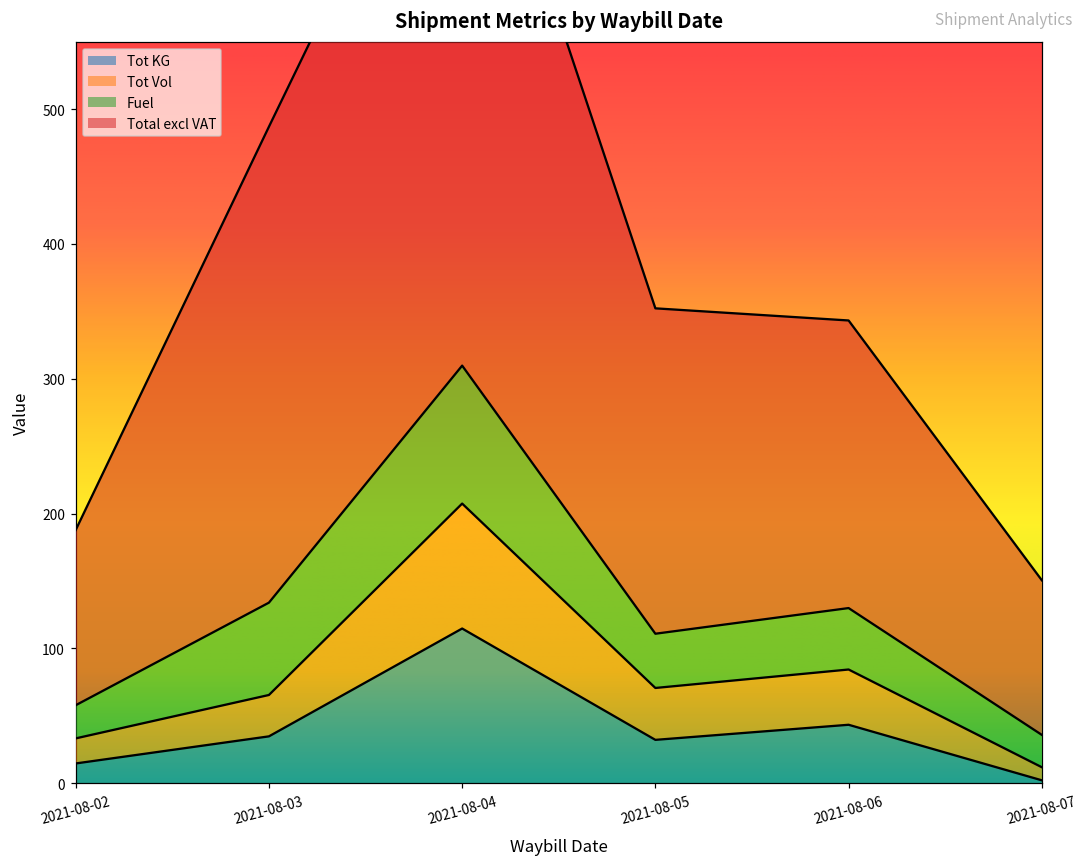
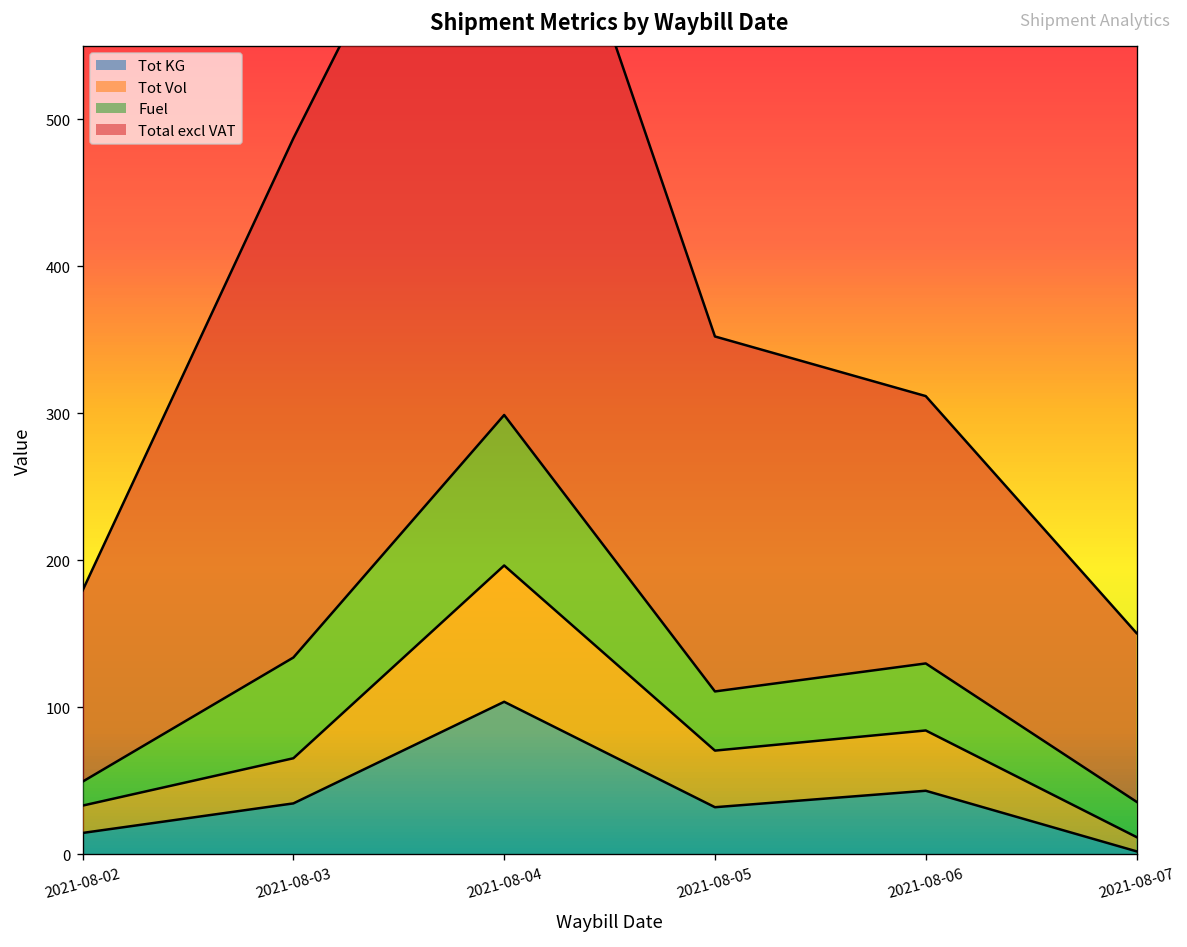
Fuel, 2021-08-02: 25 -> 16
Tot KG, 2021-08-04: 115 -> 104
Total excl VAT, 2021-08-06: 213 -> 182
